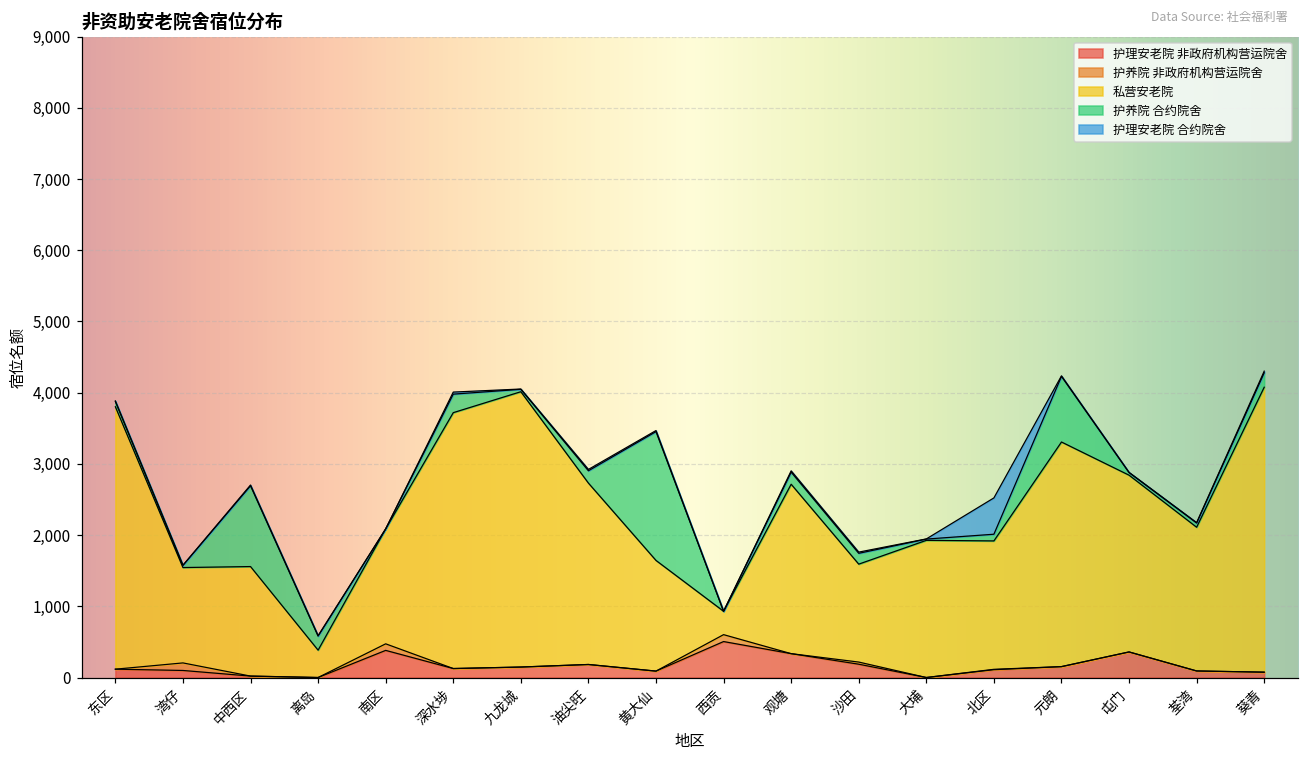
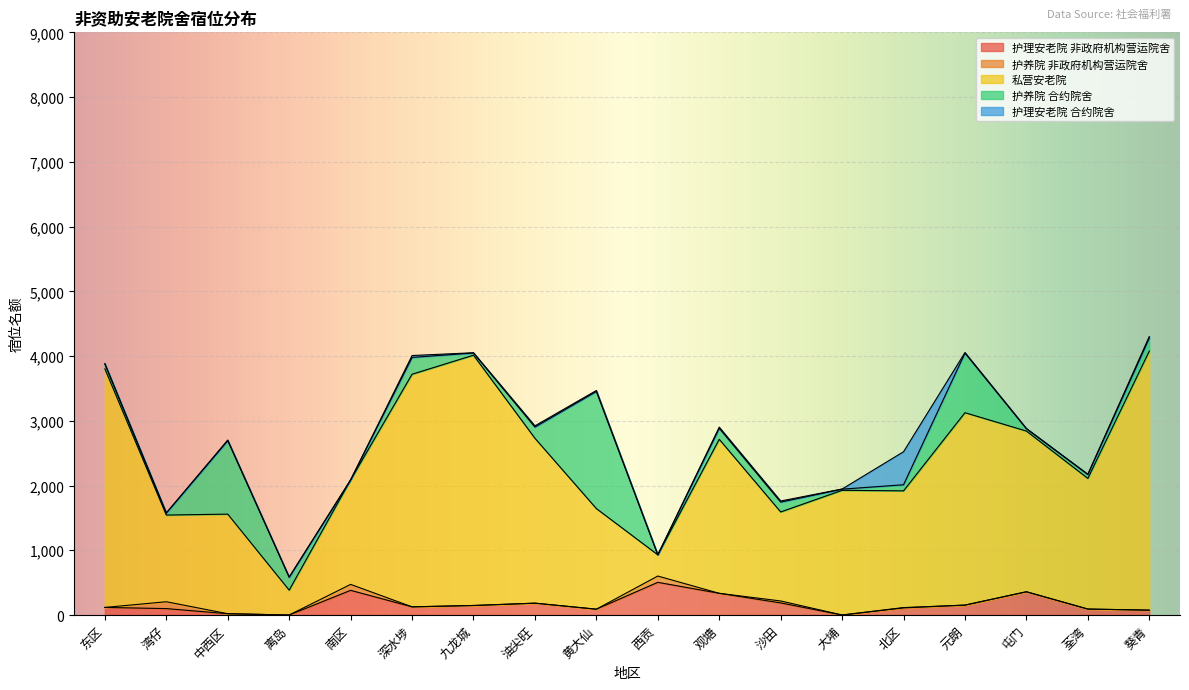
私营安老院, 元朗: 3,200 -> 3,000
